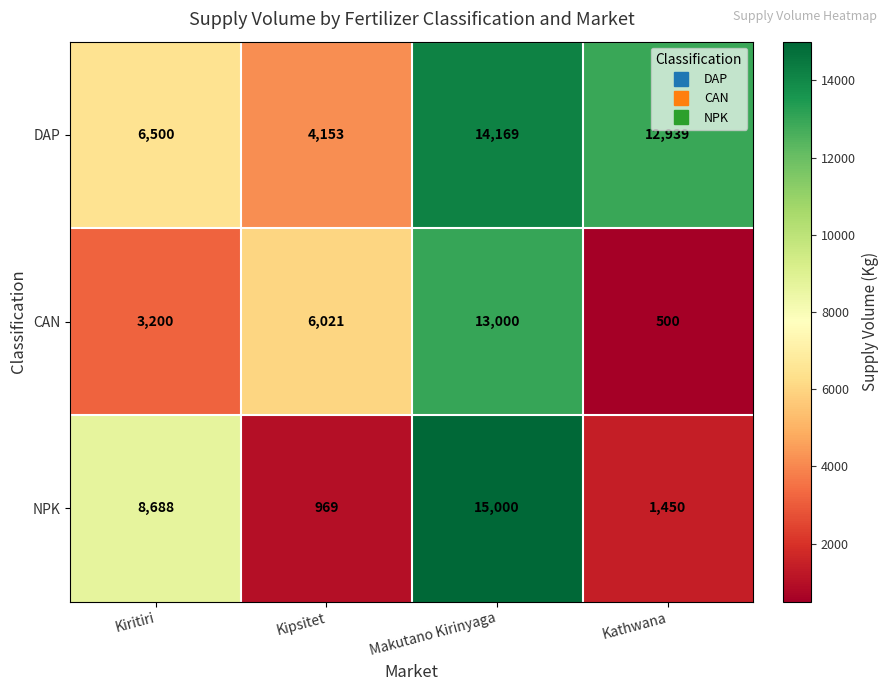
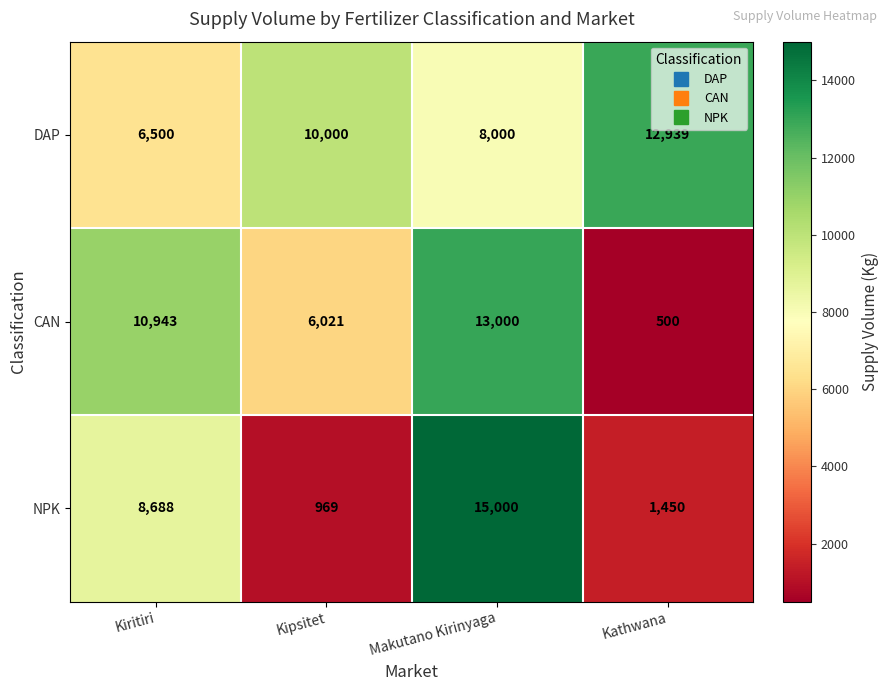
DAP, Kipsitet: 4,153 -> 10,000
DAP, Makutano Kirinyaga: 14,169 -> 8,000
CAN, Kiritiri: 3,200 -> 10,943
